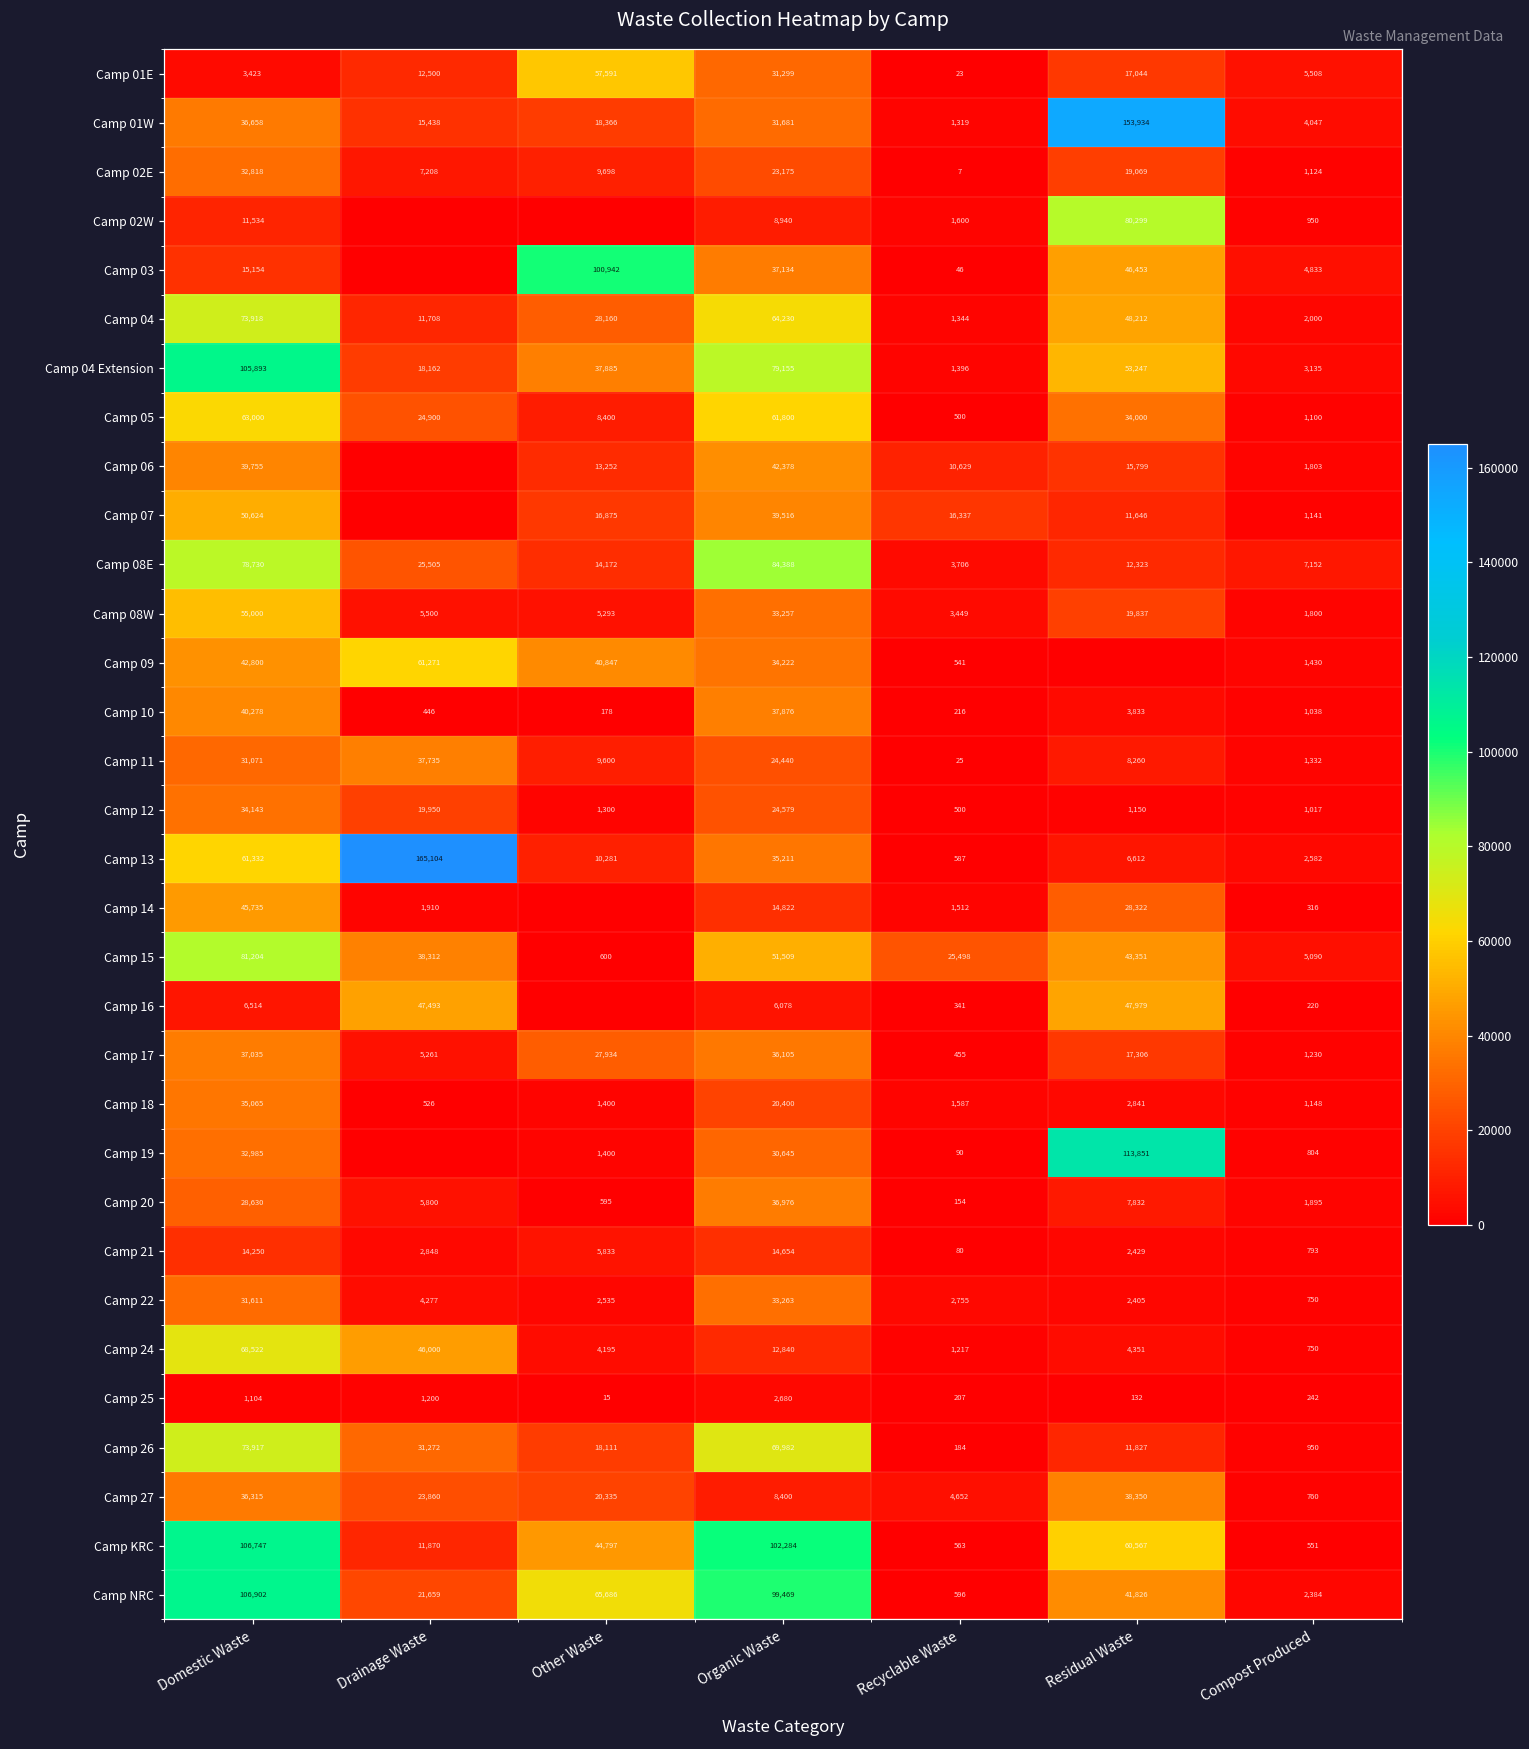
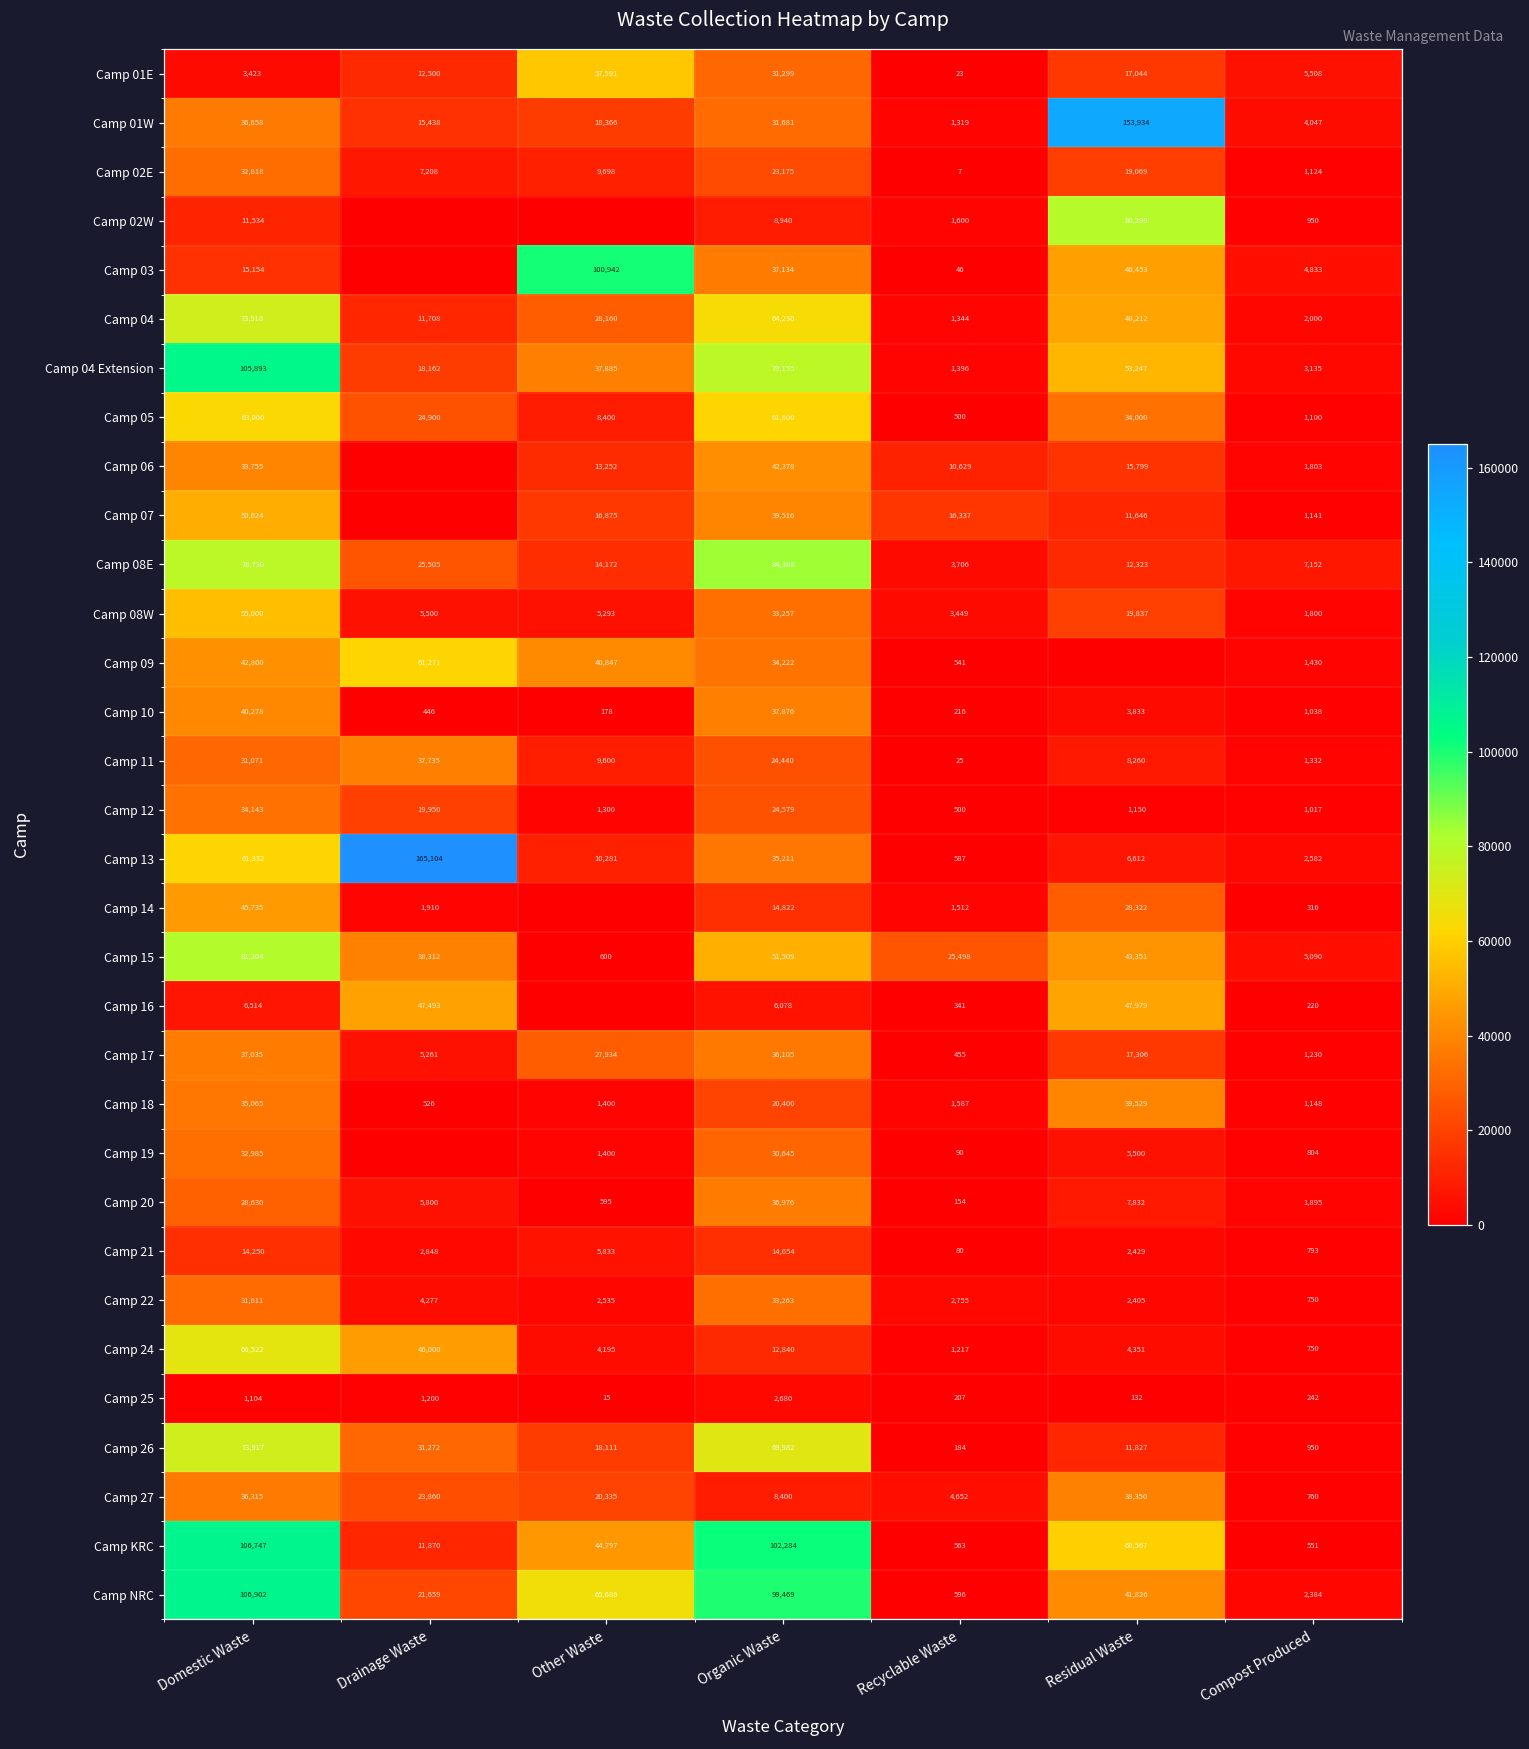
Camp 18, Residual Waste: 2,841 -> 39,529
Camp 19, Residual Waste: 113,851 -> 5,500
